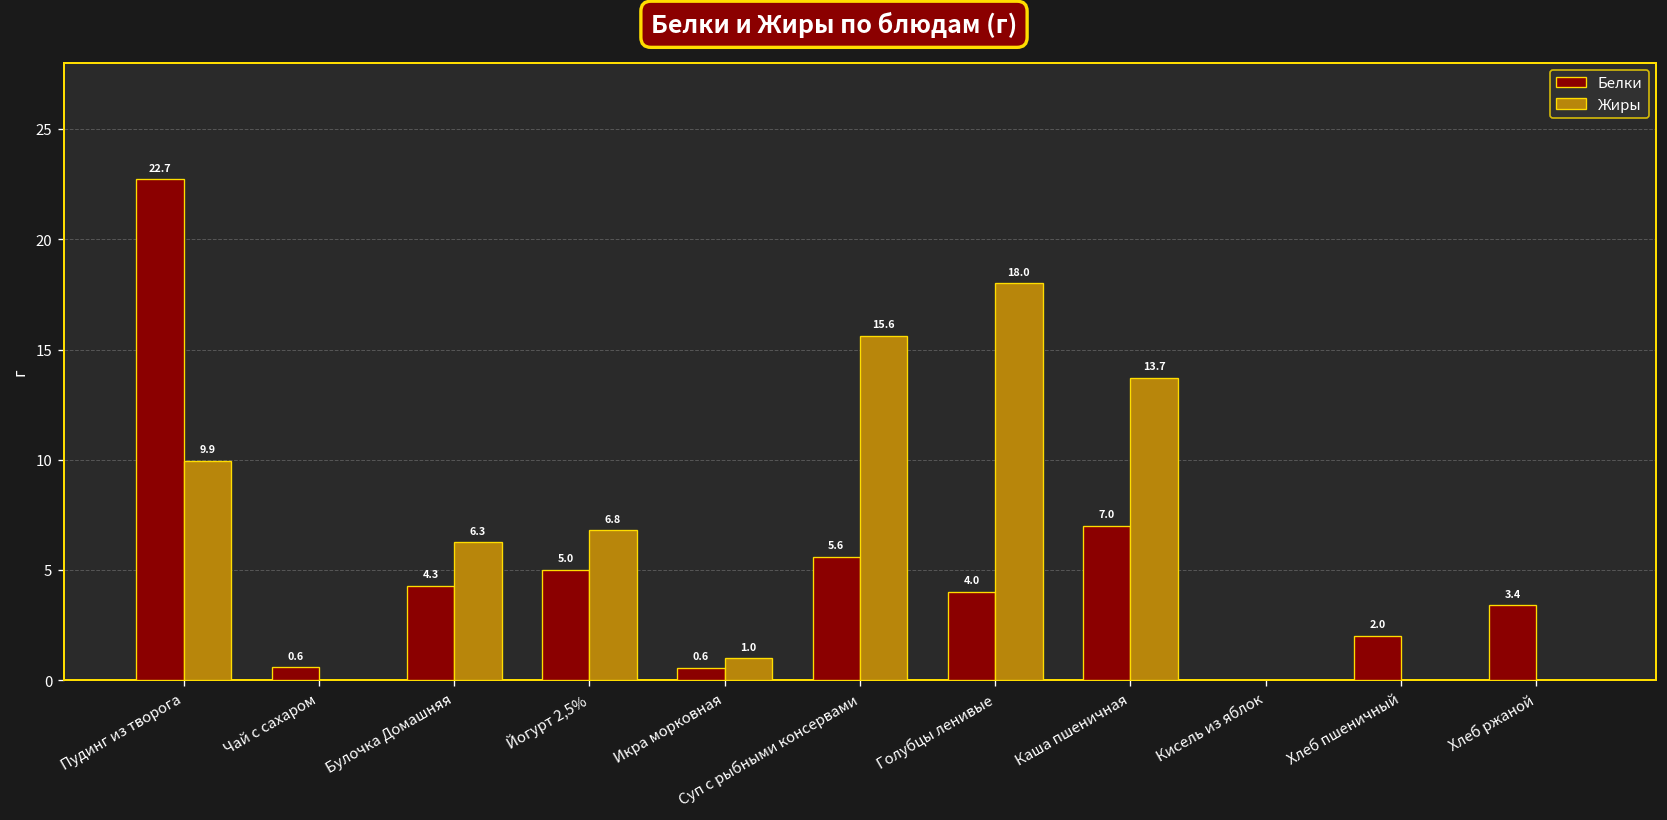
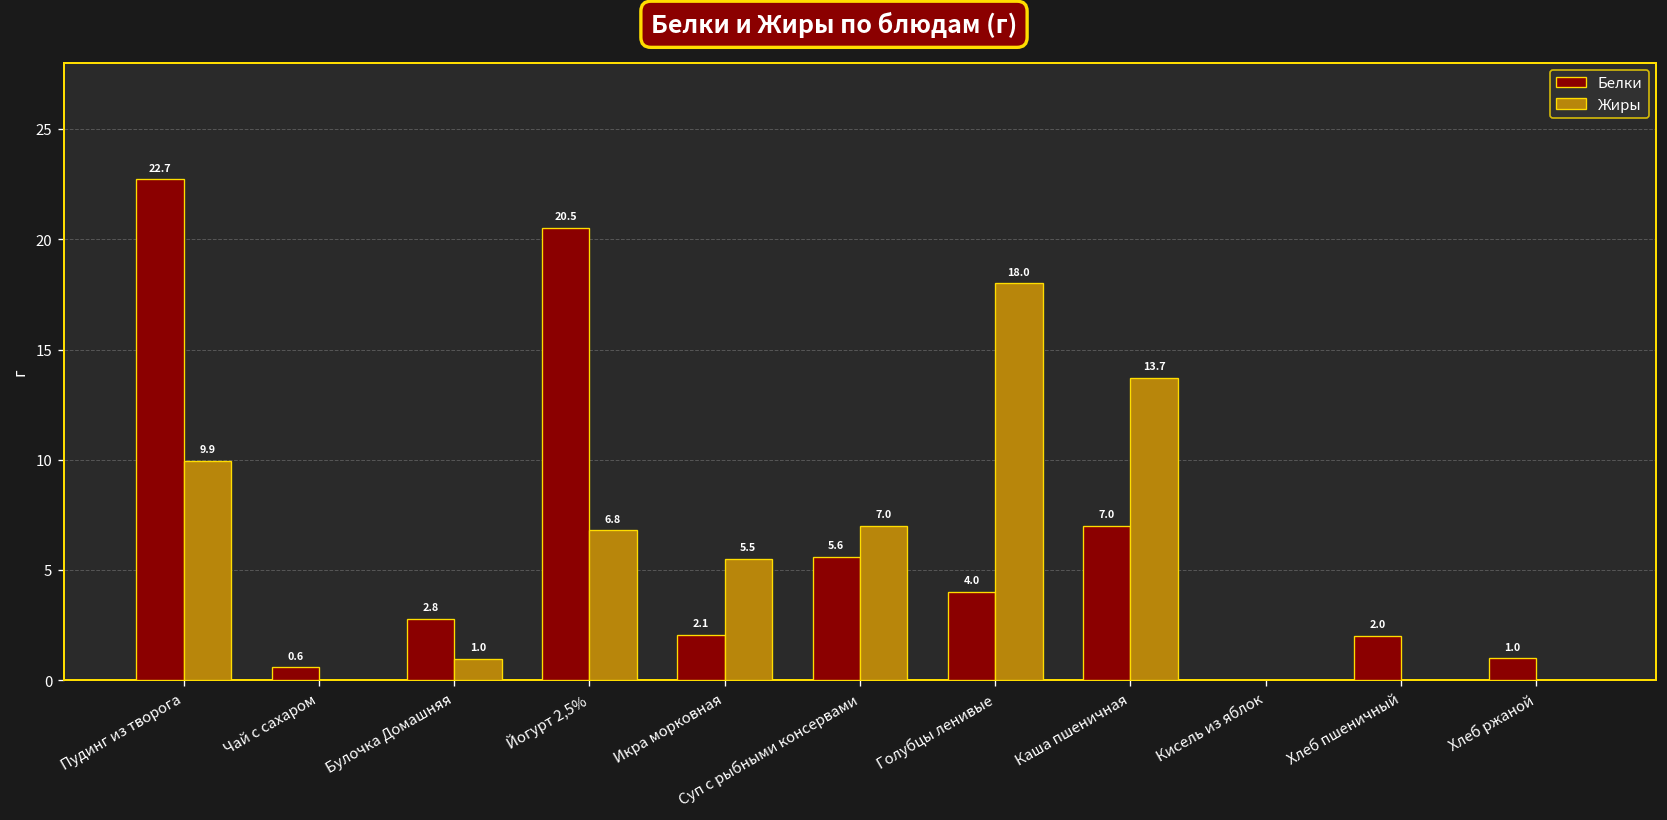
Белки, Булочка Домашняя: 4.3 -> 2.8
Жиры, Булочка Домашняя: 6.3 -> 1.0
Белки, Йогурт 2,5%: 5.0 -> 20.5
Белки, Икра морковная: 0.6 -> 2.1
Жиры, Икра морковная: 1.0 -> 5.5
Жиры, Суп с рыбными консервами: 15.6 -> 7.0
Белки, Хлеб ржаной: 3.4 -> 1.0
